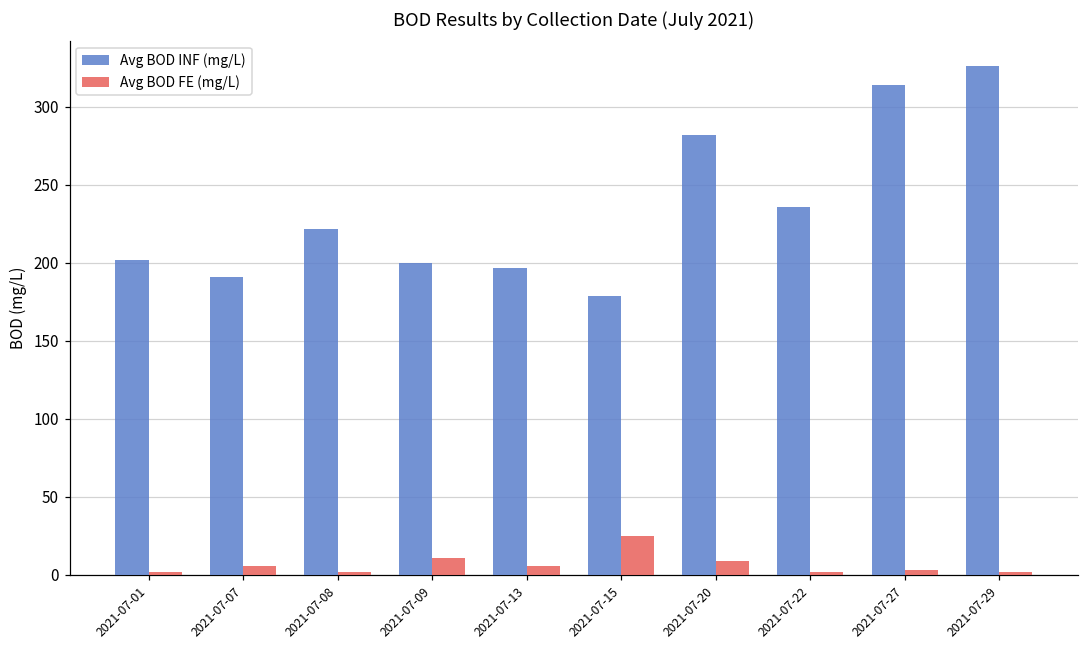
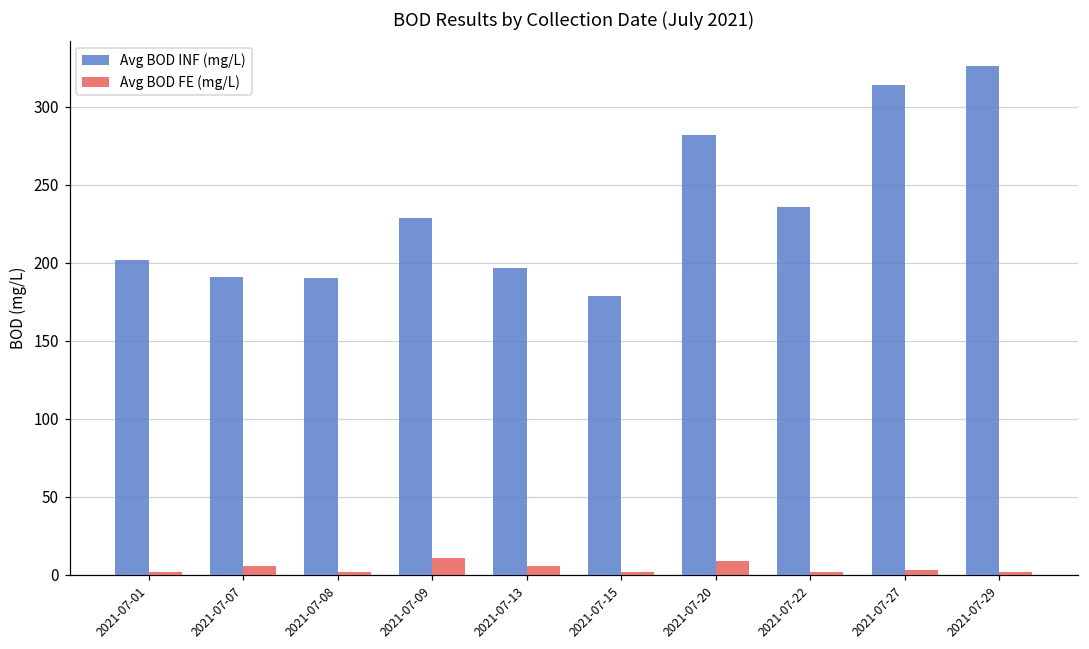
Avg BOD INF (mg/L), 2021-07-08: 222 -> 190
Avg BOD INF (mg/L), 2021-07-09: 200 -> 229
Avg BOD FE (mg/L), 2021-07-15: 25 -> 2
